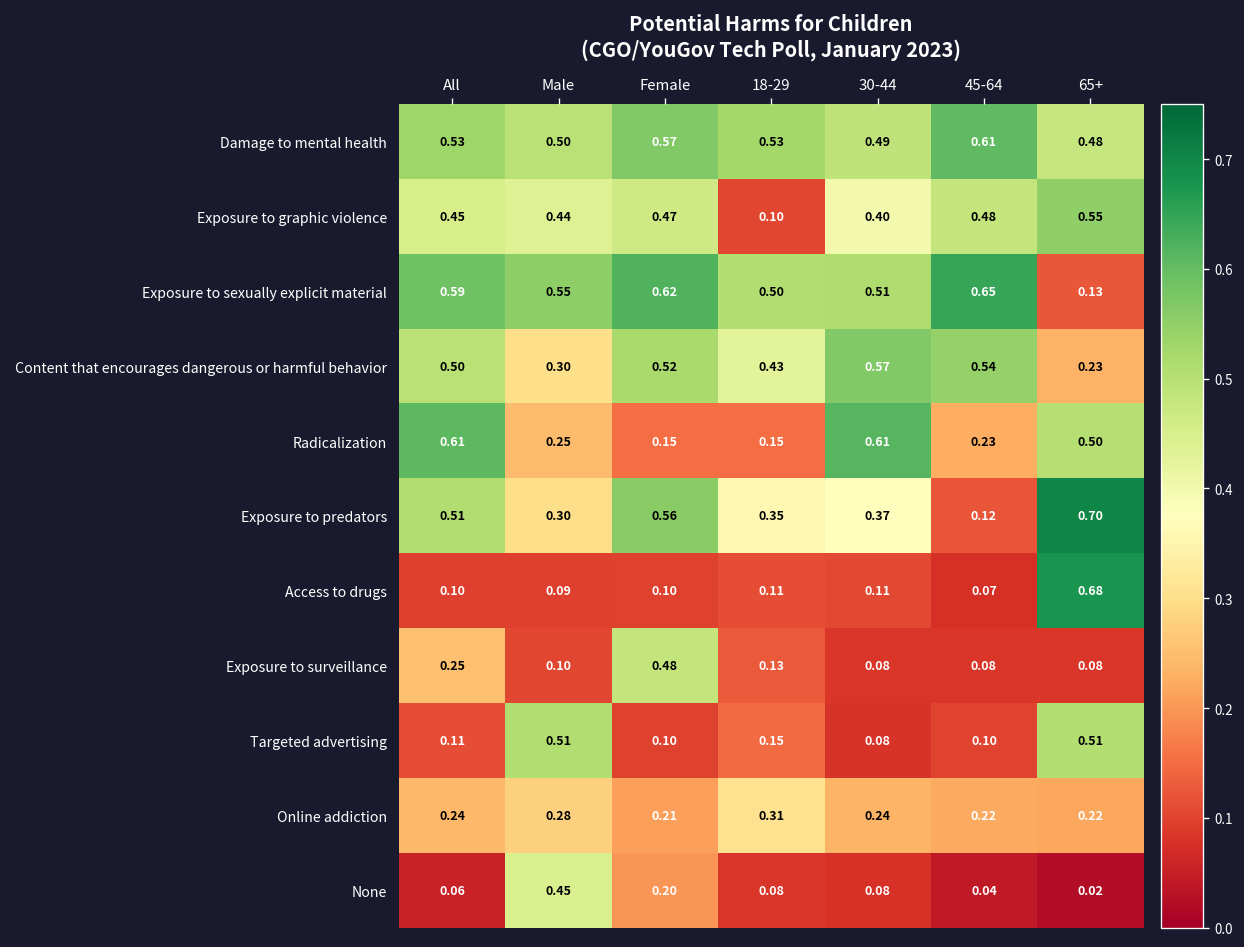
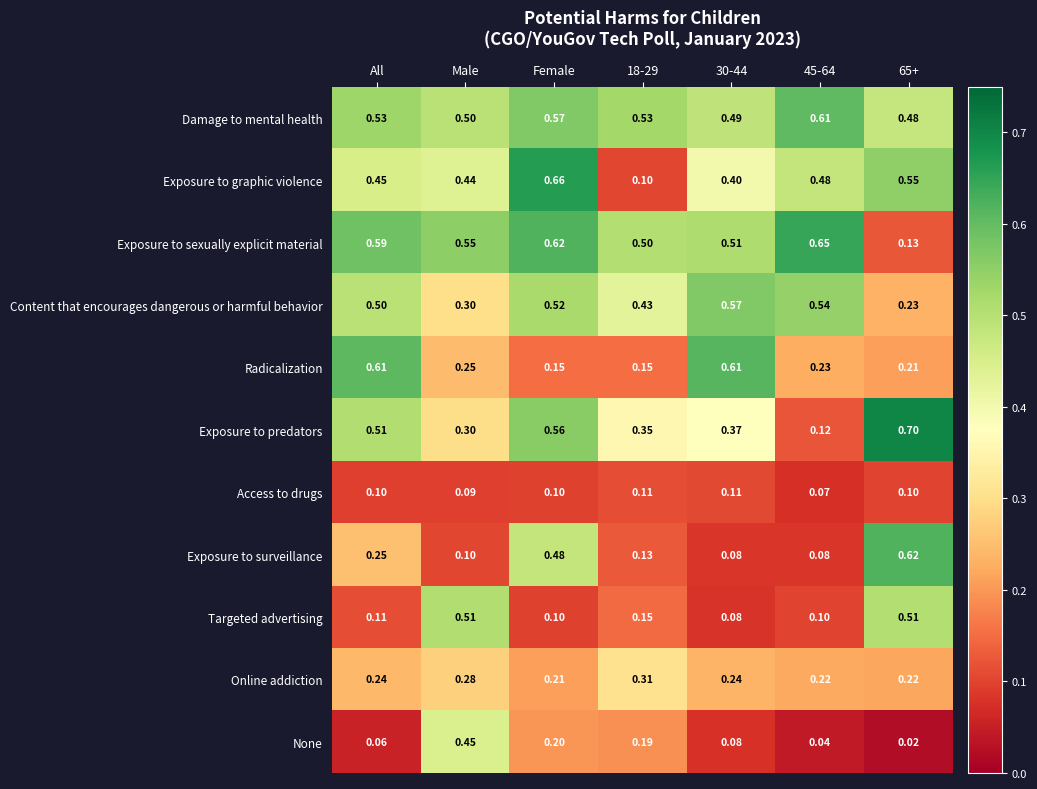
Exposure to graphic violence, Female: 0.47 -> 0.66
Radicalization, 65+: 0.50 -> 0.21
Access to drugs, 65+: 0.68 -> 0.10
Exposure to surveillance, 65+: 0.08 -> 0.62
None, 18-29: 0.08 -> 0.19
